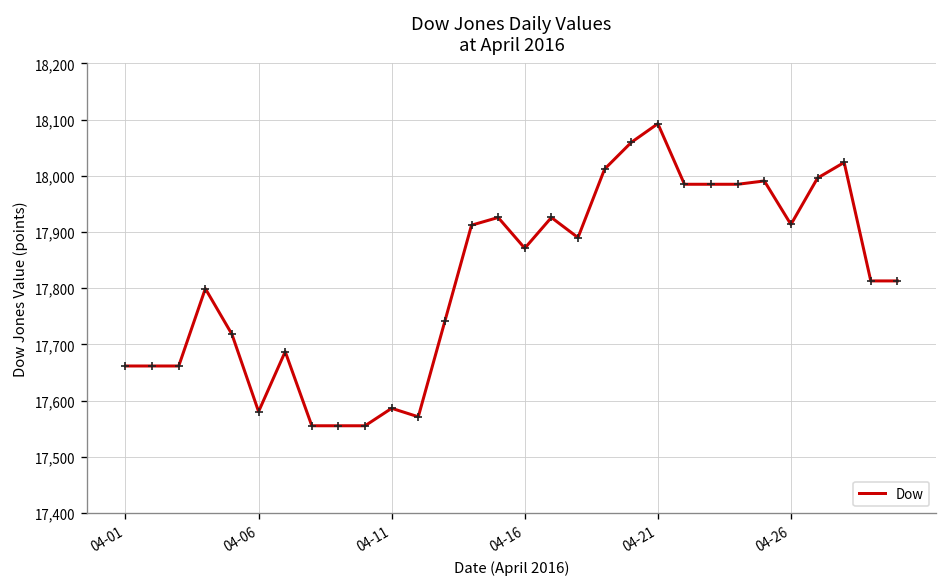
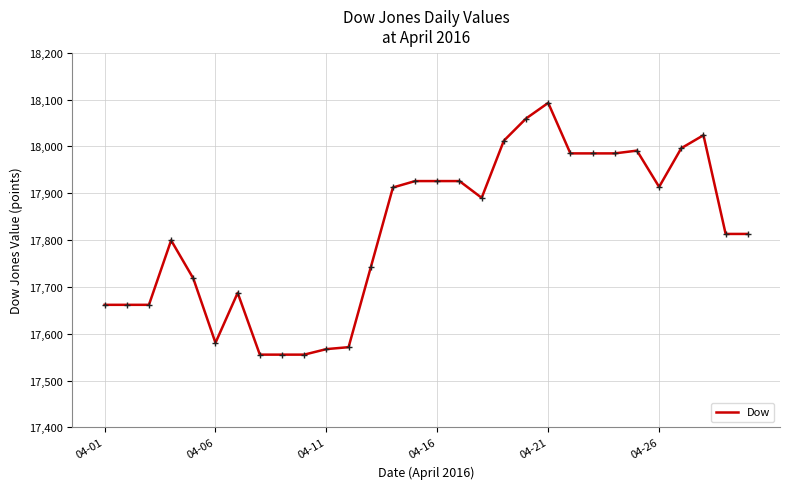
04-11: 17,590 -> 17,570
04-16: 17,870 -> 17,930
